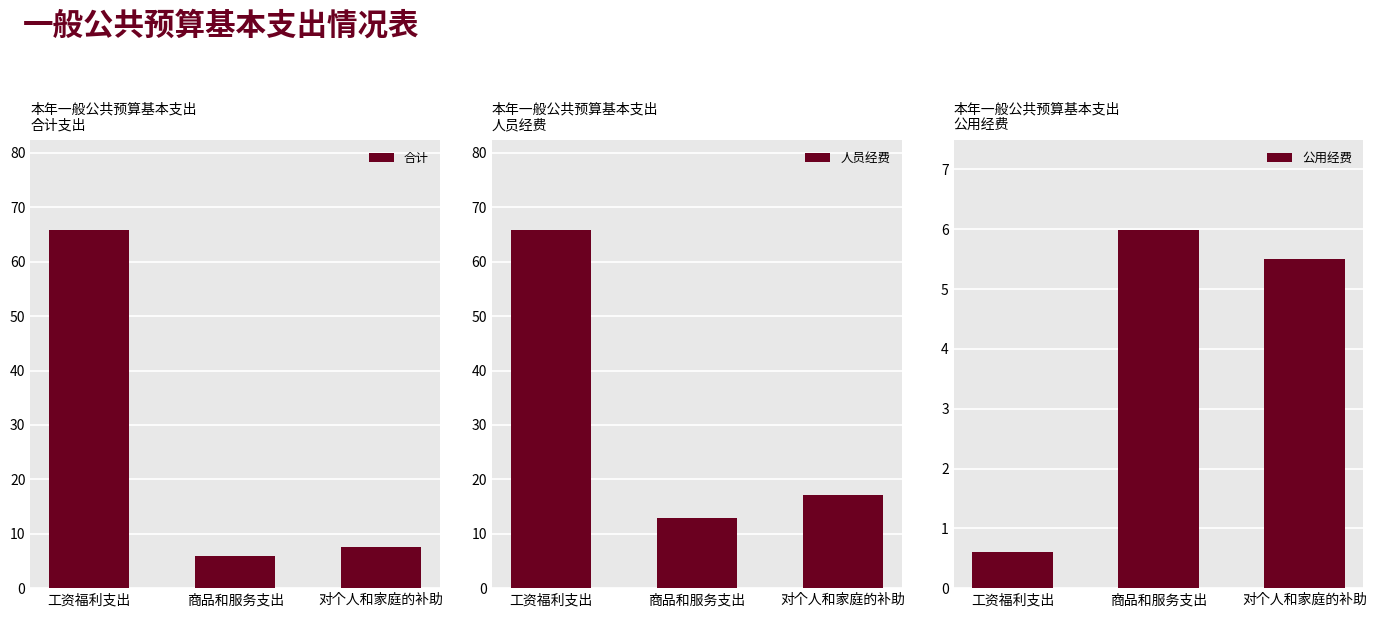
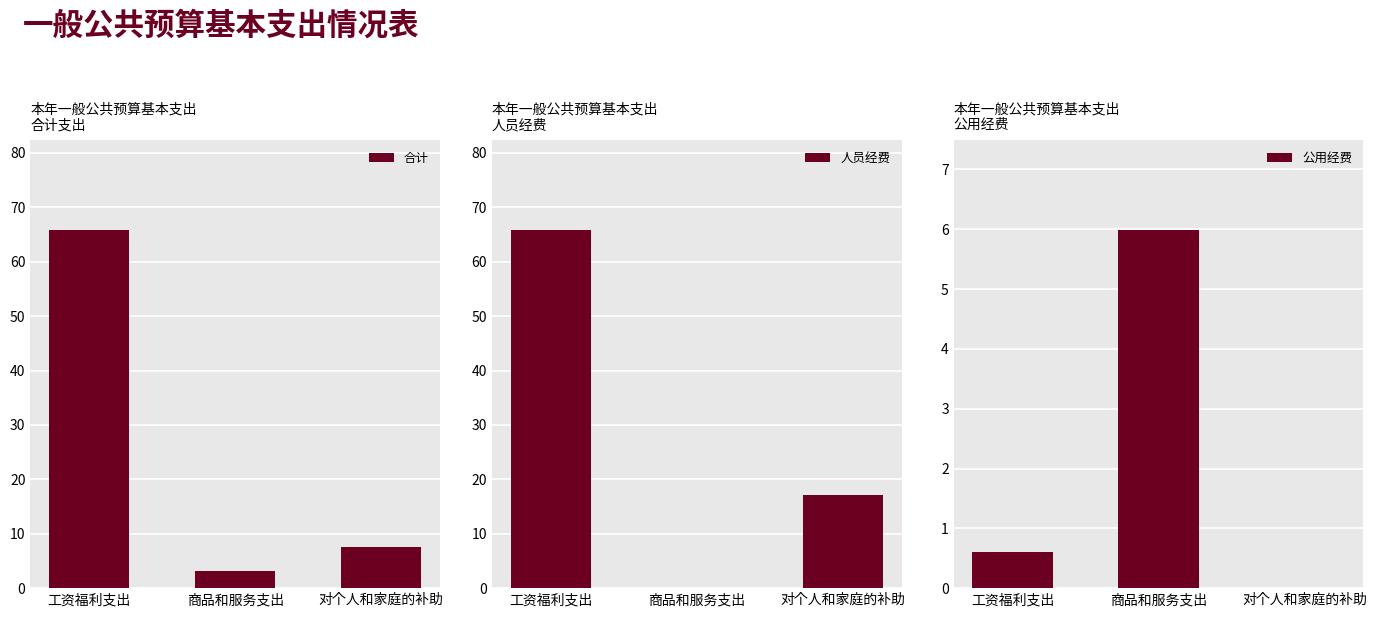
本年一般公共预算基本支出 合计支出, 商品和服务支出: 6 -> 3
本年一般公共预算基本支出 人员经费, 商品和服务支出: 13 -> 0
本年一般公共预算基本支出 公用经费, 对个人和家庭的补助: 5.5 -> 0.0
